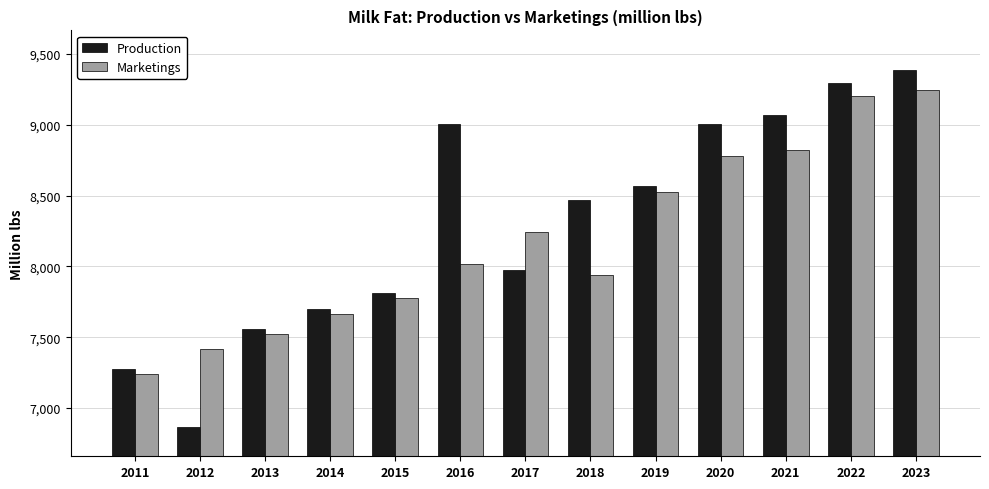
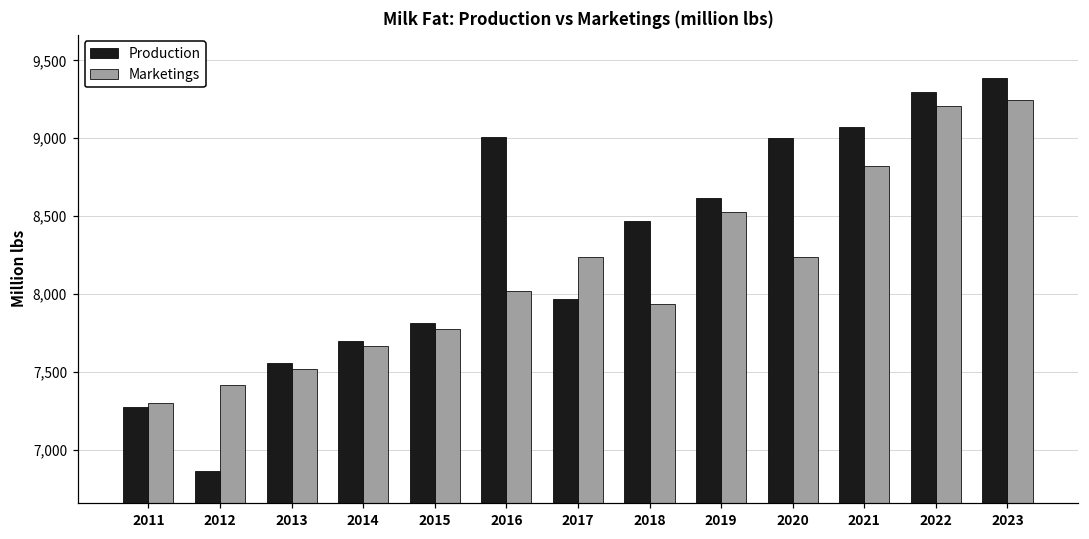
Marketings, 2011: 7,240 -> 7,300
Production, 2019: 8,570 -> 8,620
Marketings, 2020: 8,780 -> 8,240
